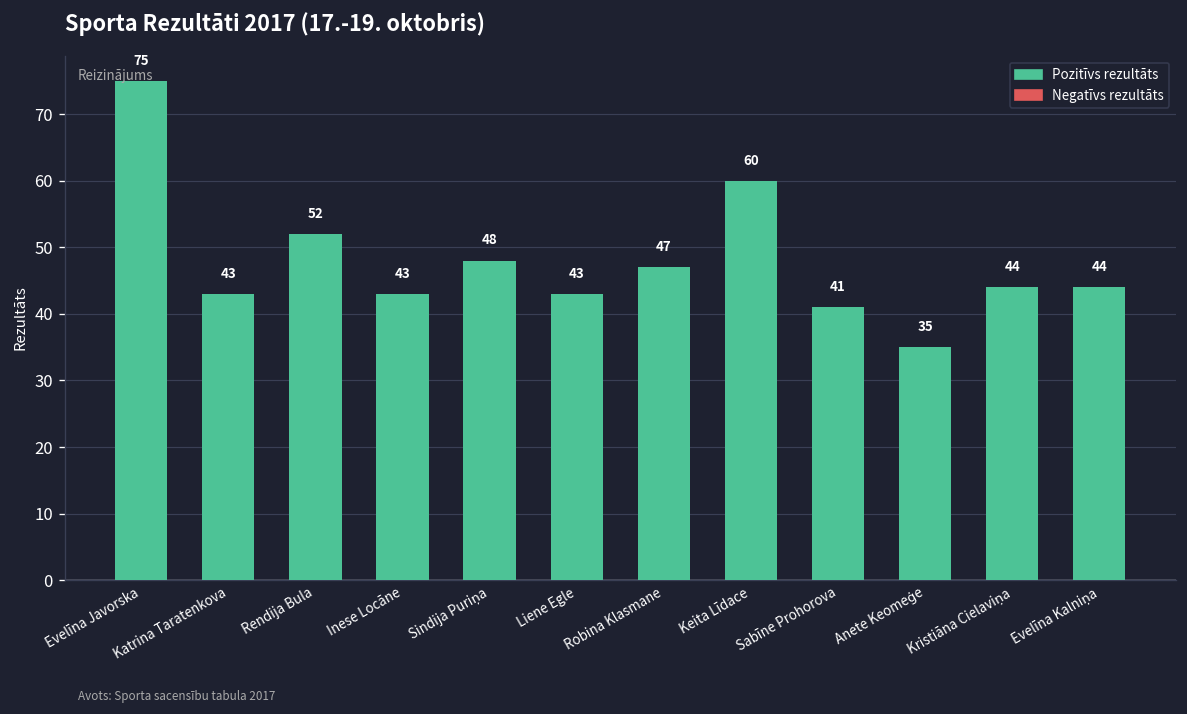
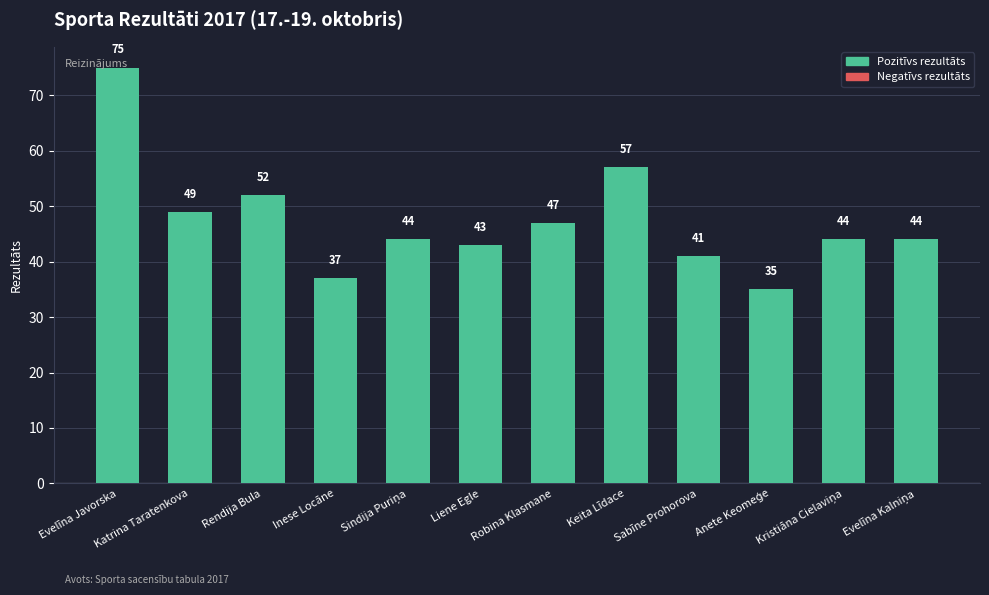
Katrina Taratenkova: 43 -> 49
Inese Locāne: 43 -> 37
Sindija Puriņa: 48 -> 44
Keita Līdace: 60 -> 57
